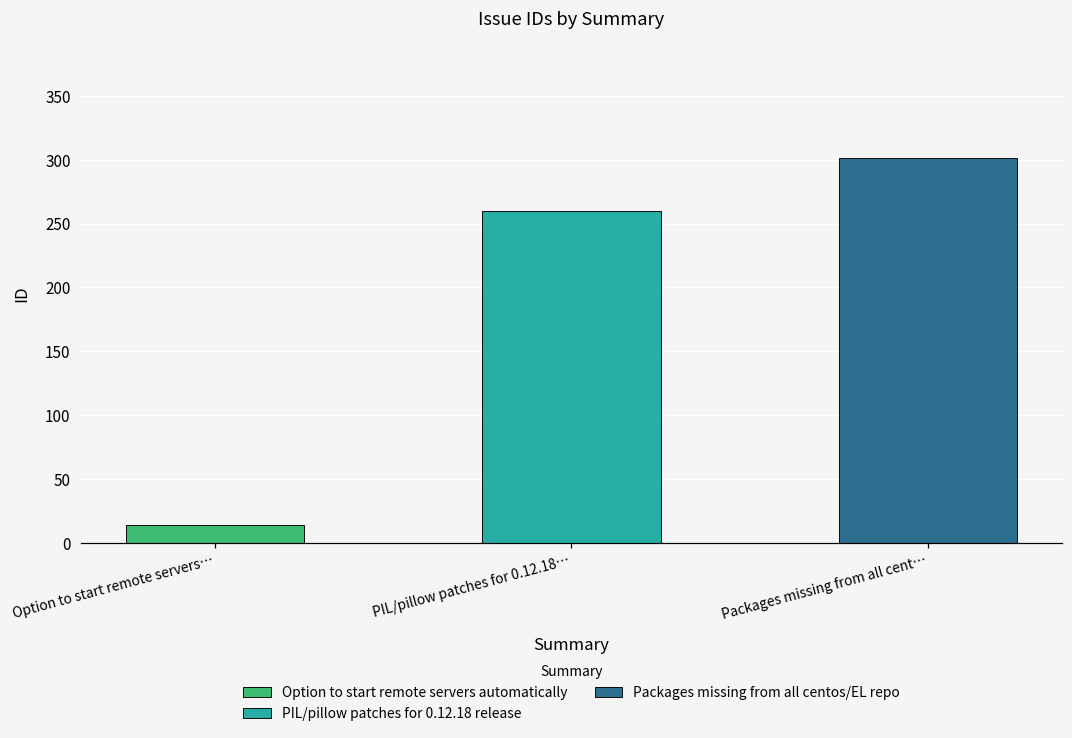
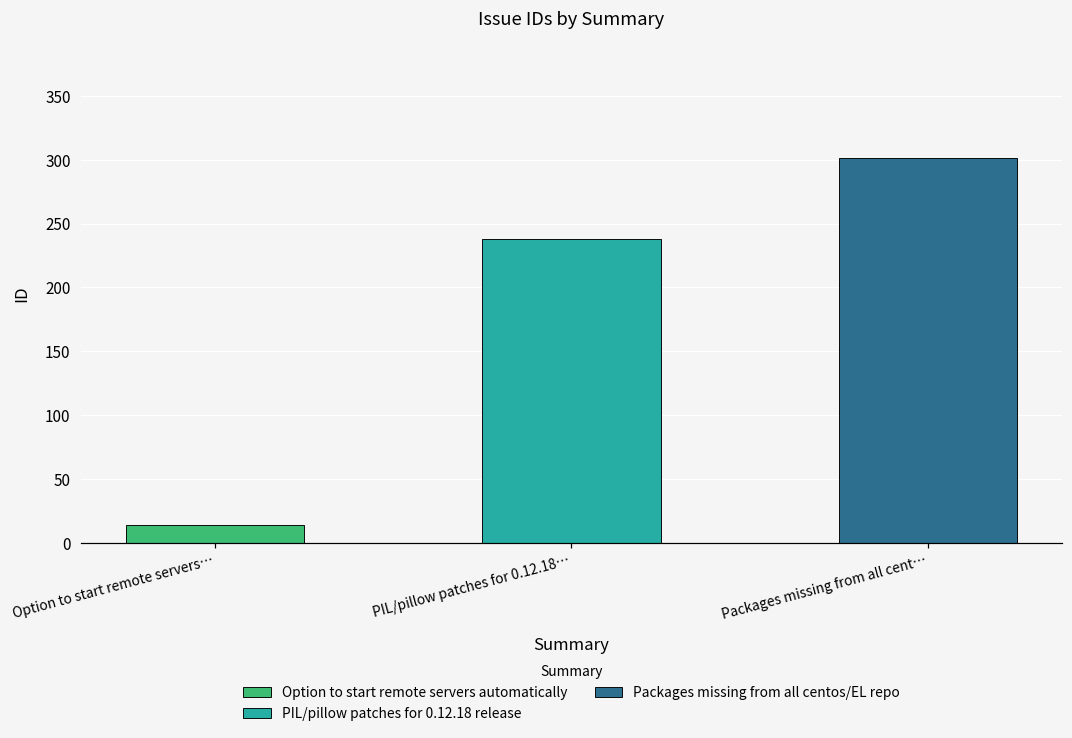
PIL/pillow patches for 0.12.18…: 260 -> 238
